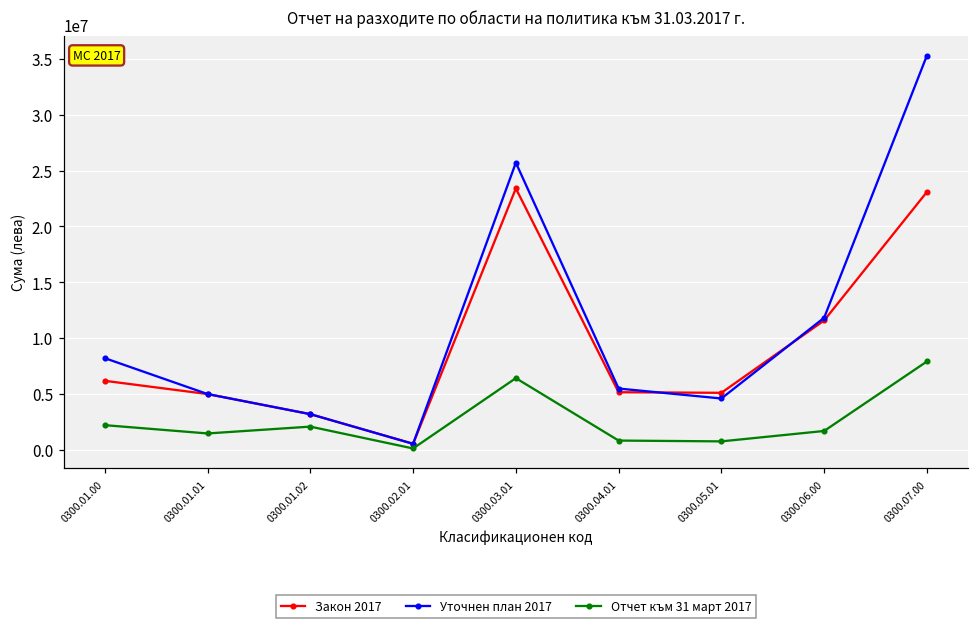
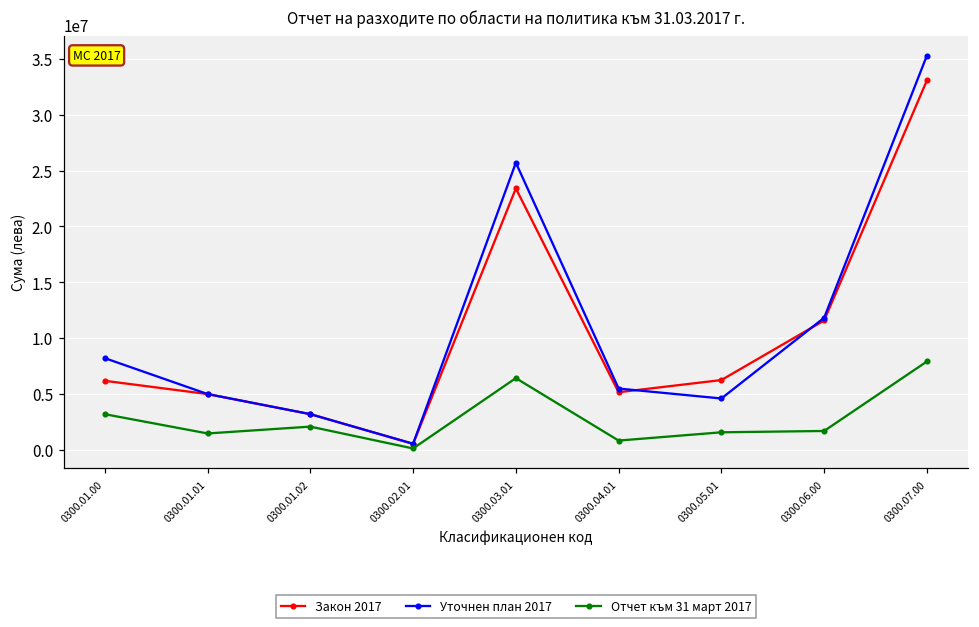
Отчет към 31 март 2017, 0300.01.00: 2200000 -> 3200000
Закон 2017, 0300.05.01: 5100000 -> 6300000
Отчет към 31 март 2017, 0300.05.01: 800000 -> 1600000
Закон 2017, 0300.07.00: 23100000 -> 33100000
